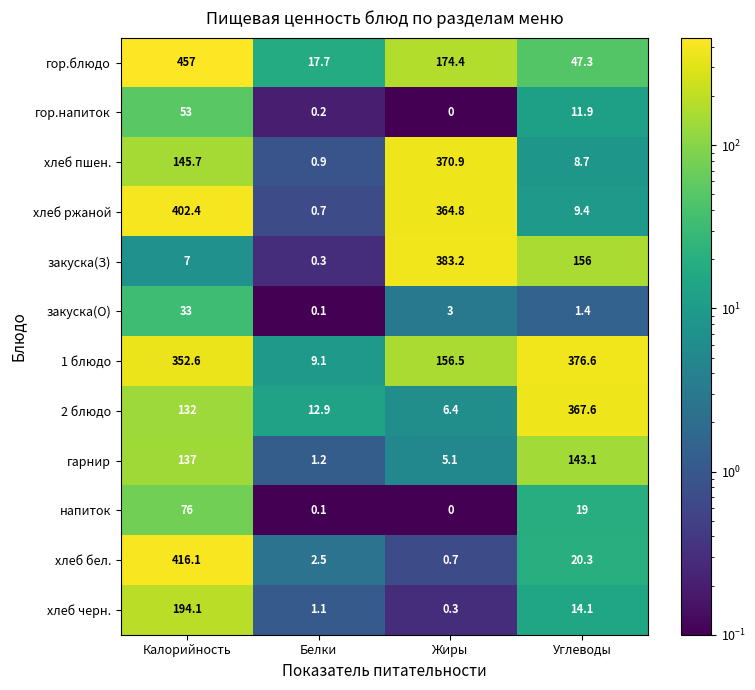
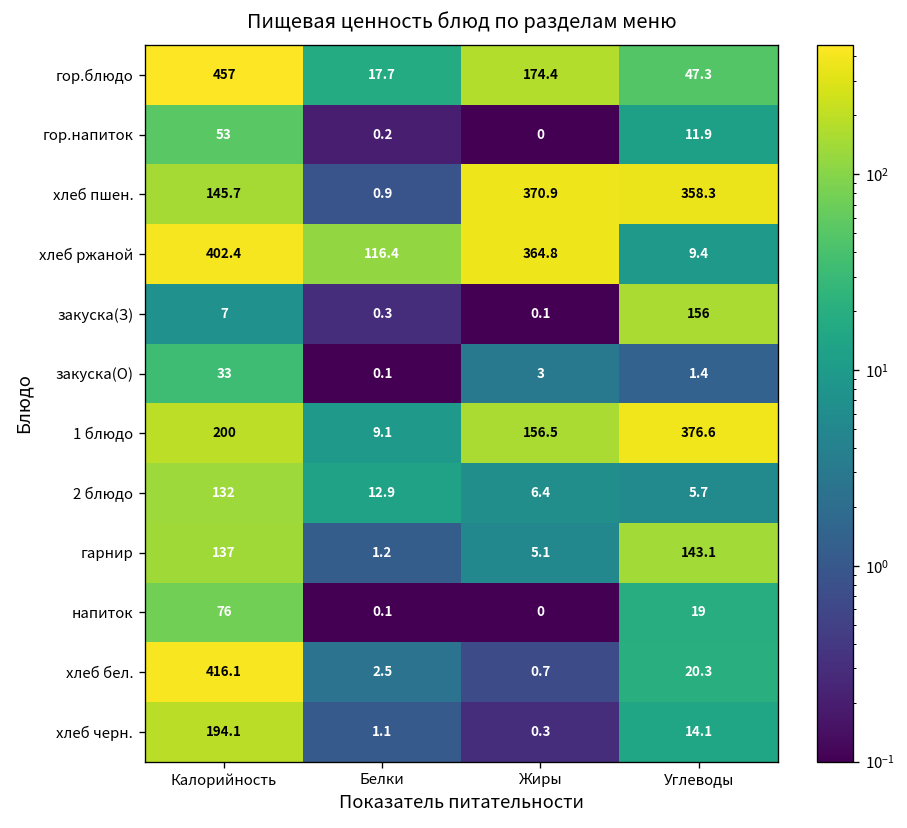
хлеб пшен., Углеводы: 8.7 -> 358.3
хлеб ржаной, Белки: 0.7 -> 116.4
закуска(З), Жиры: 383.2 -> 0.1
1 блюдо, Калорийность: 352.6 -> 200
2 блюдо, Углеводы: 367.6 -> 5.7
